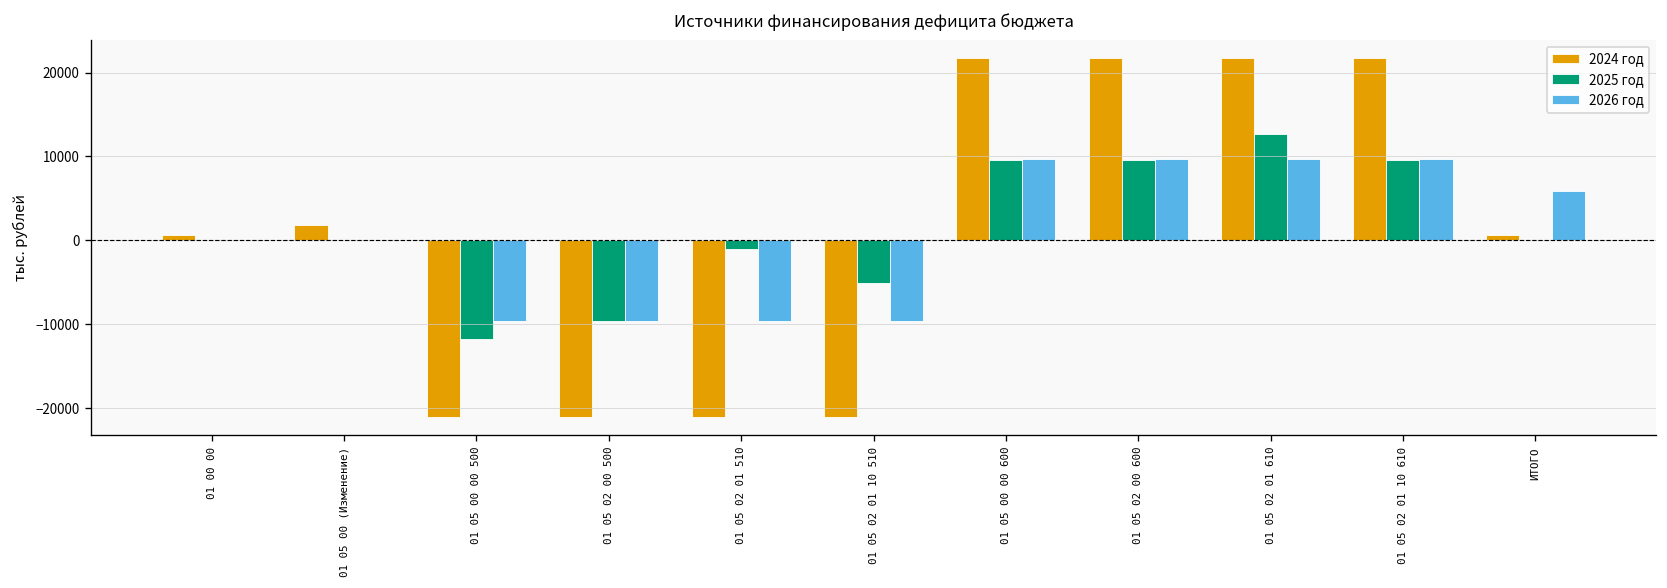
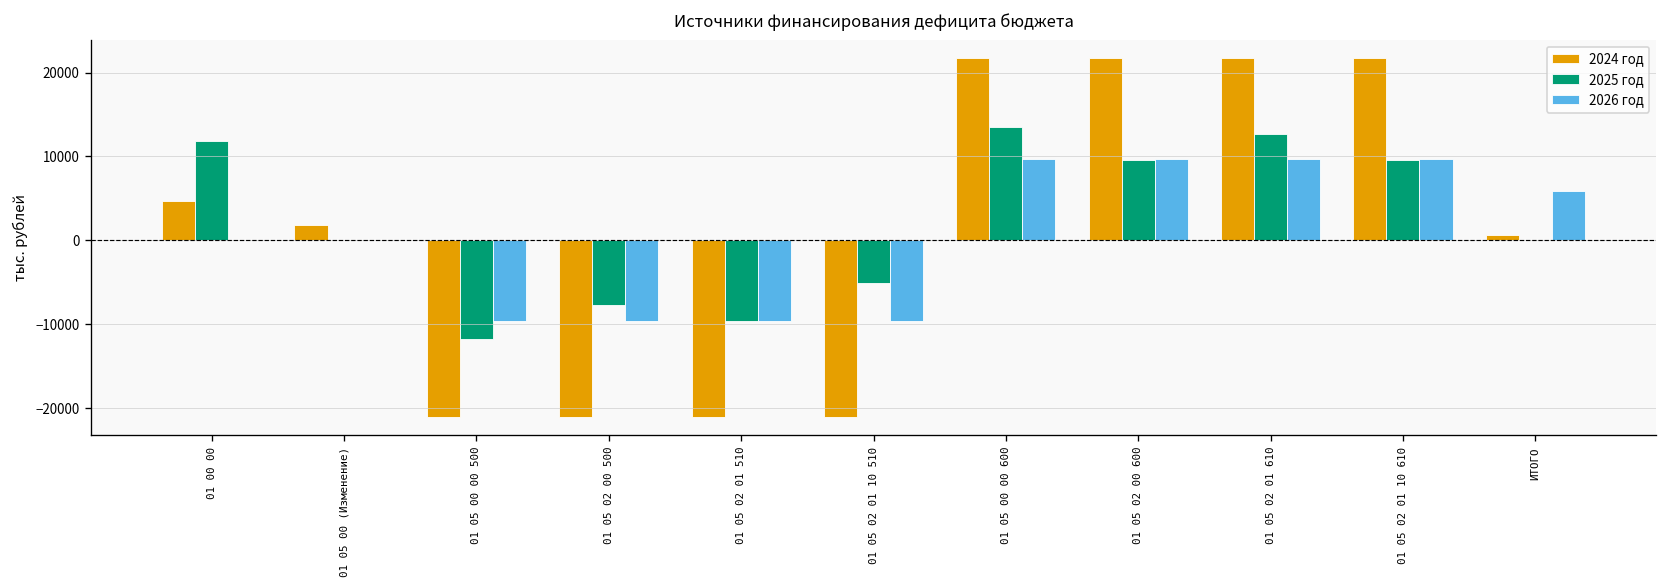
2024 год, 01 00 00: 1000 -> 5000
2025 год, 01 00 00: 0 -> 12000
2025 год, 01 05 02 00 500: -10000 -> -8000
2025 год, 01 05 02 01 510: -1000 -> -10000
2025 год, 01 05 00 00 600: 10000 -> 14000
